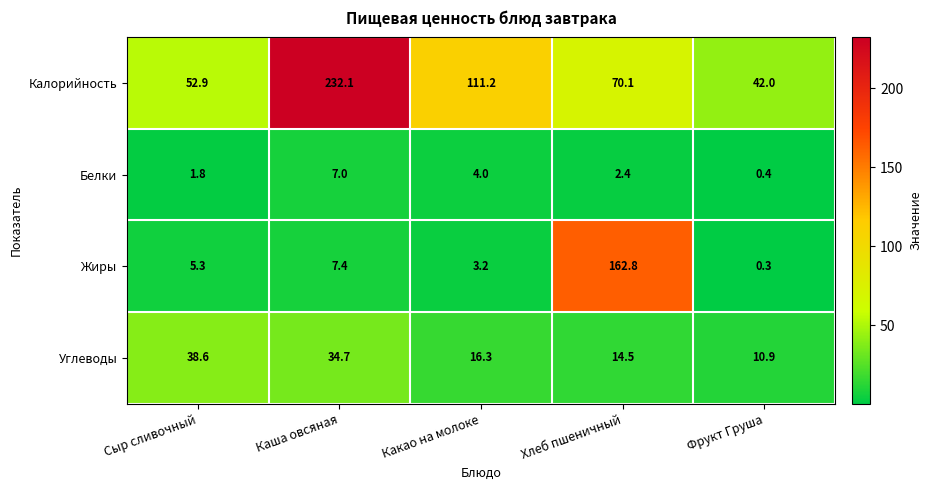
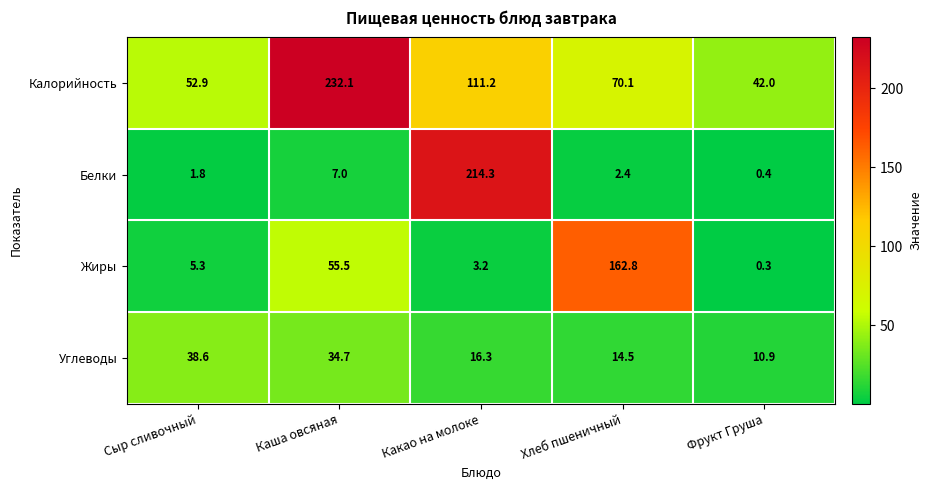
Белки, Какао на молоке: 4.0 -> 214.3
Жиры, Каша овсяная: 7.4 -> 55.5
